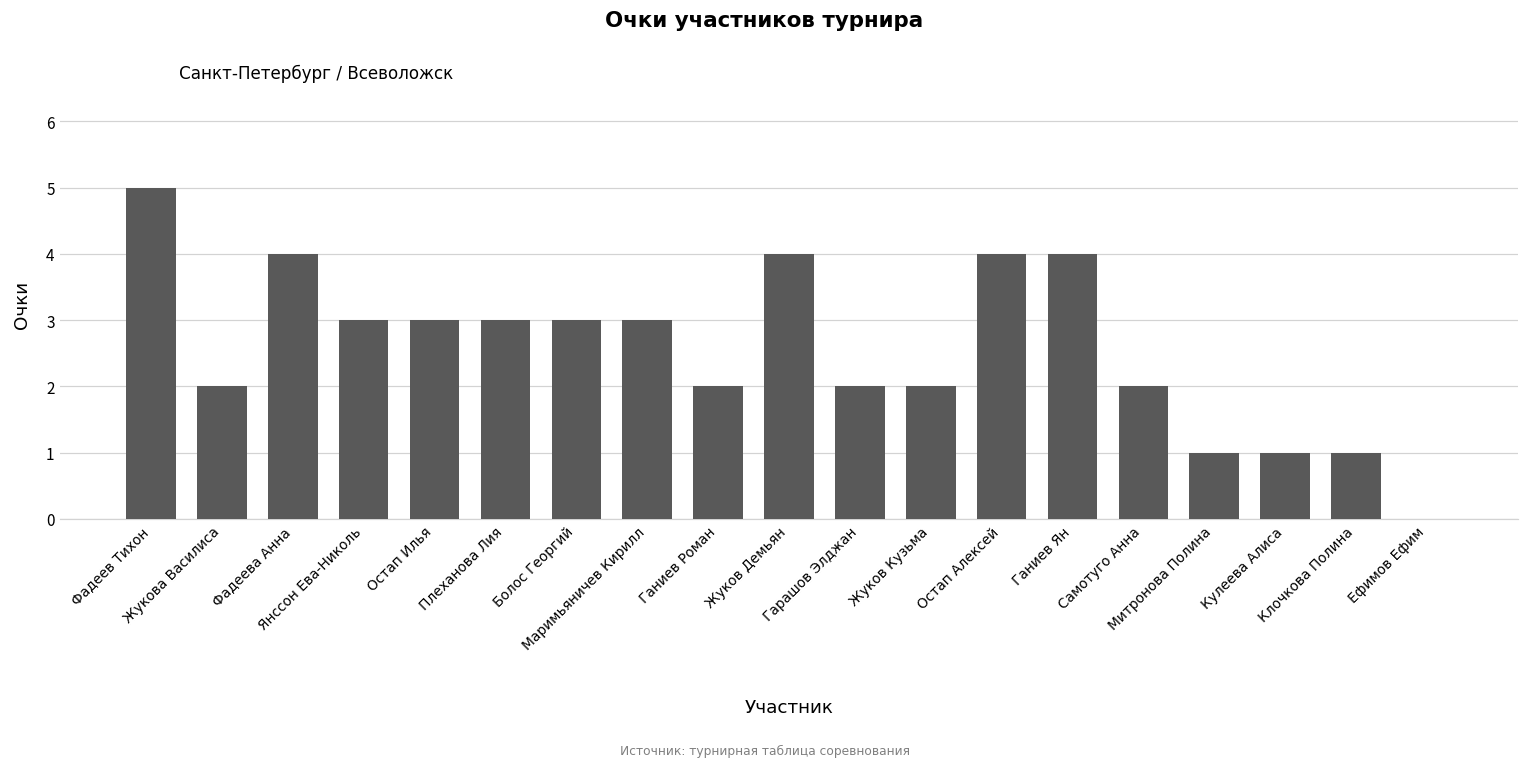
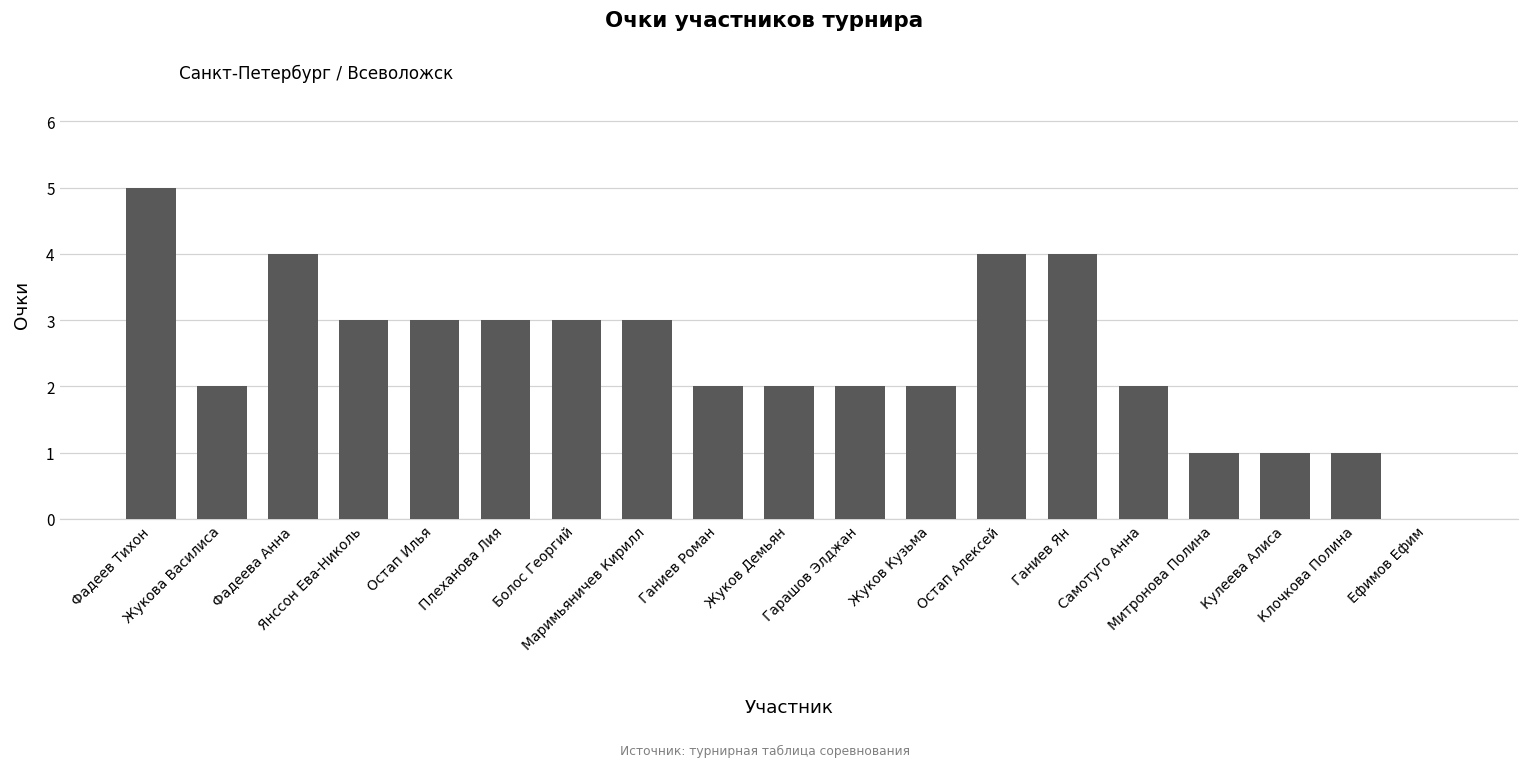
Жуков Демьян: 4 -> 2
